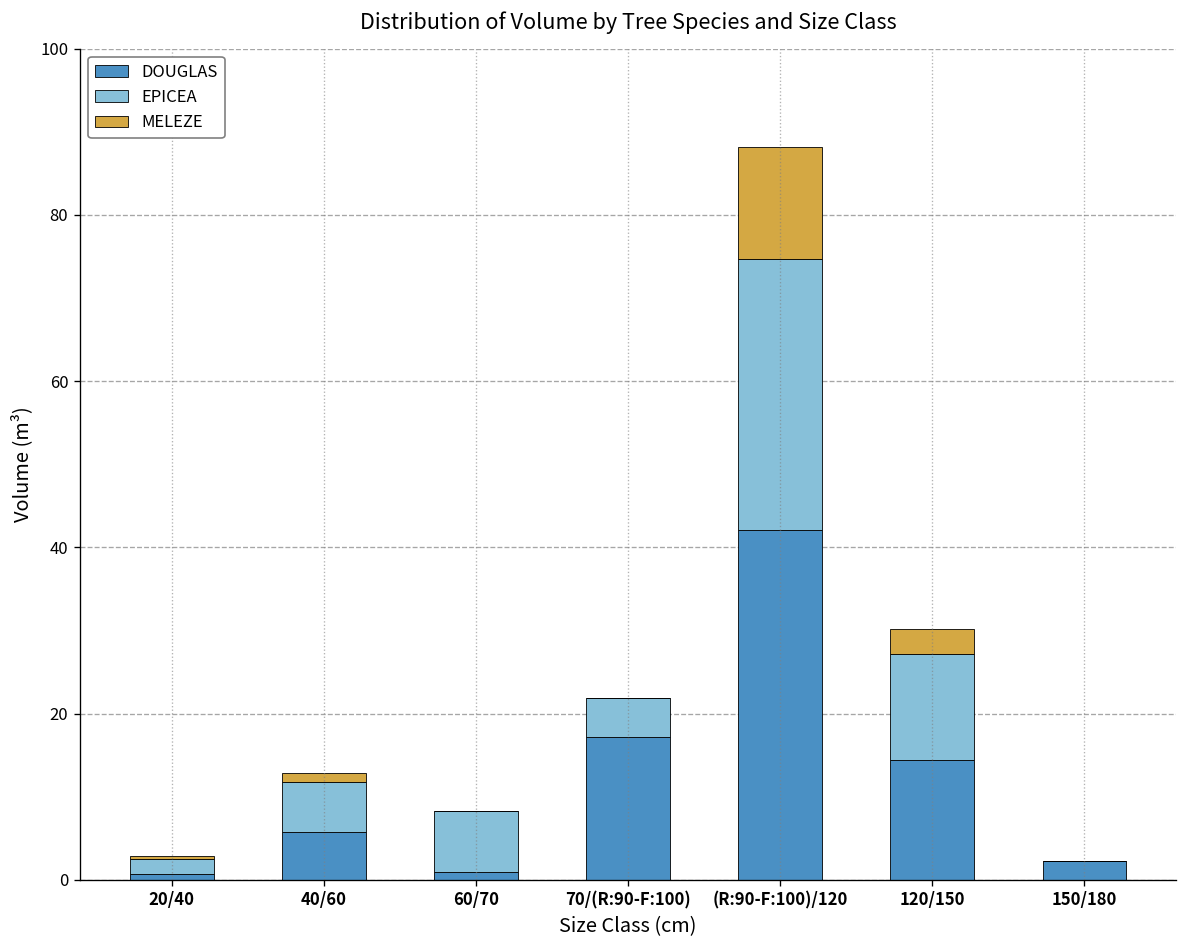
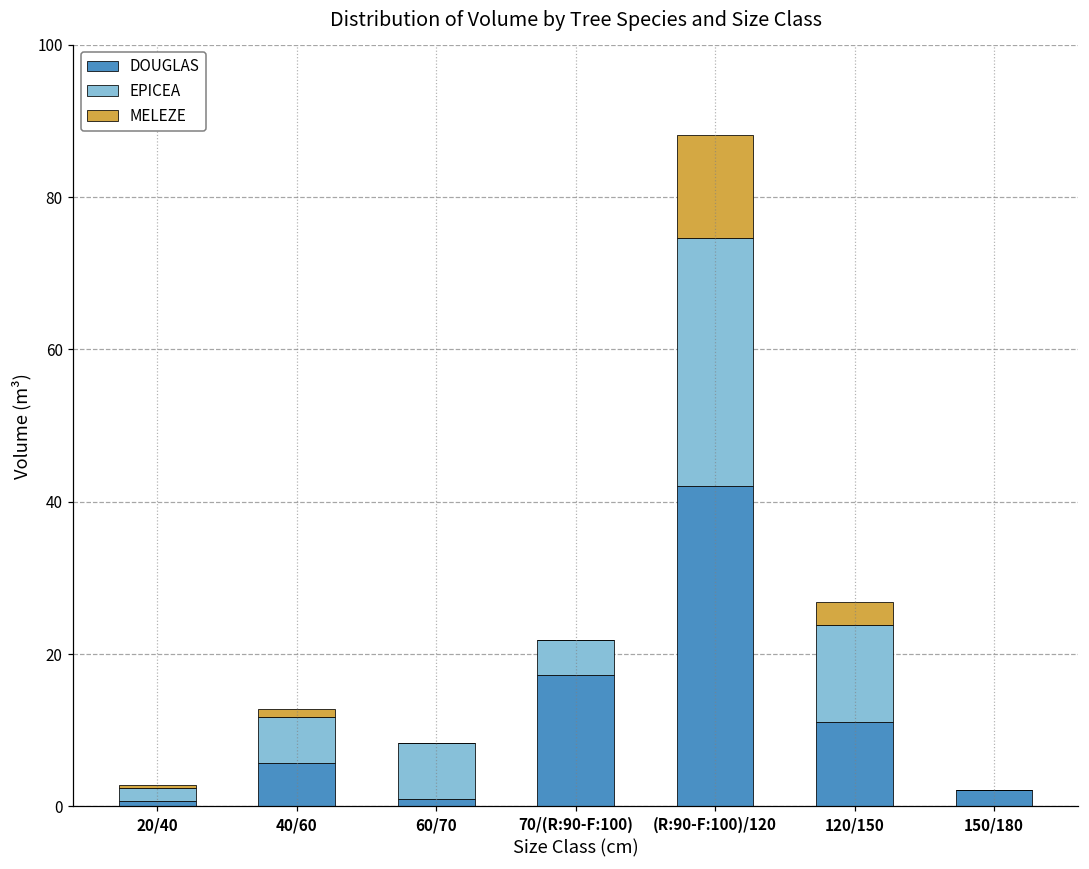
DOUGLAS, 120/150: 14 -> 11
